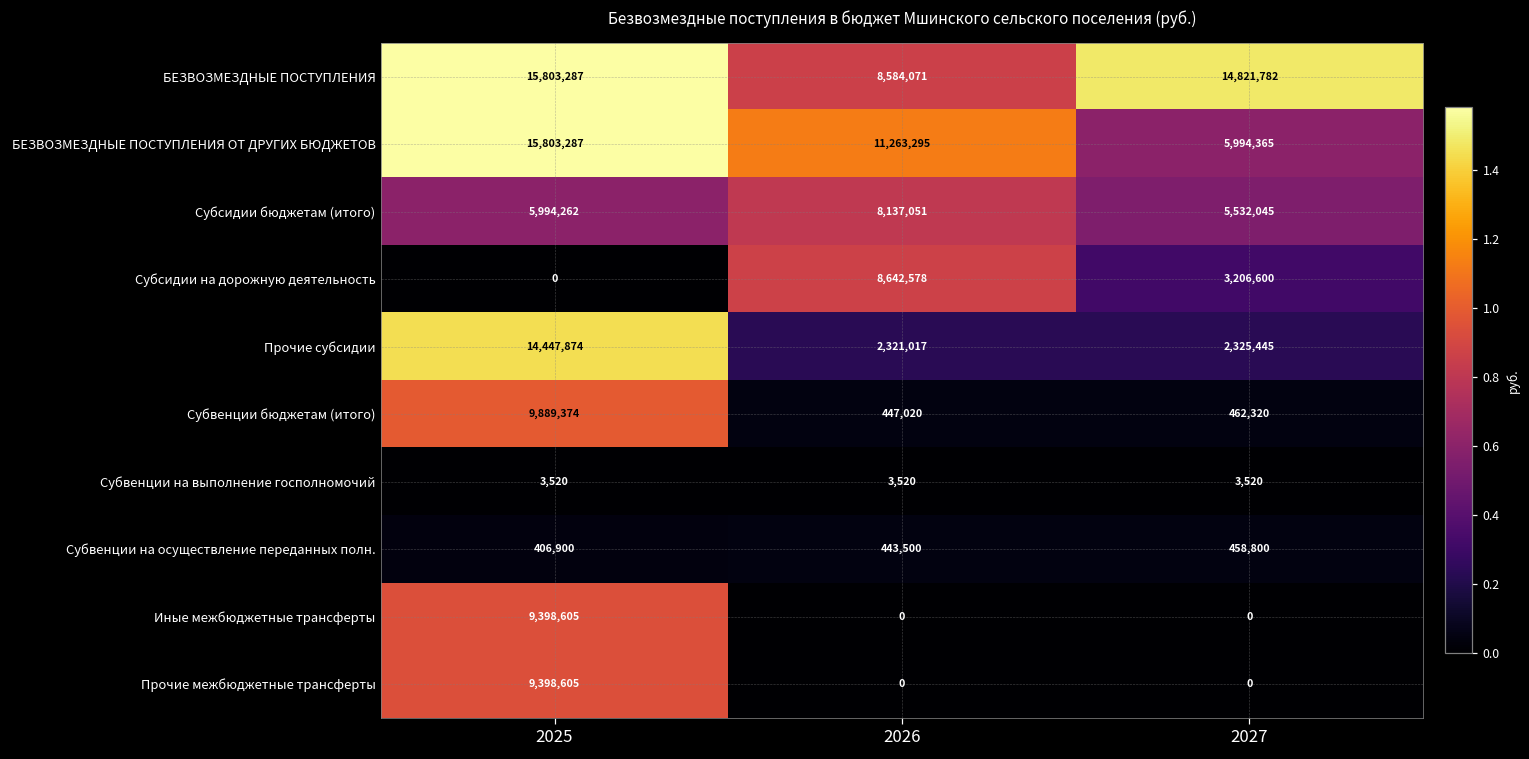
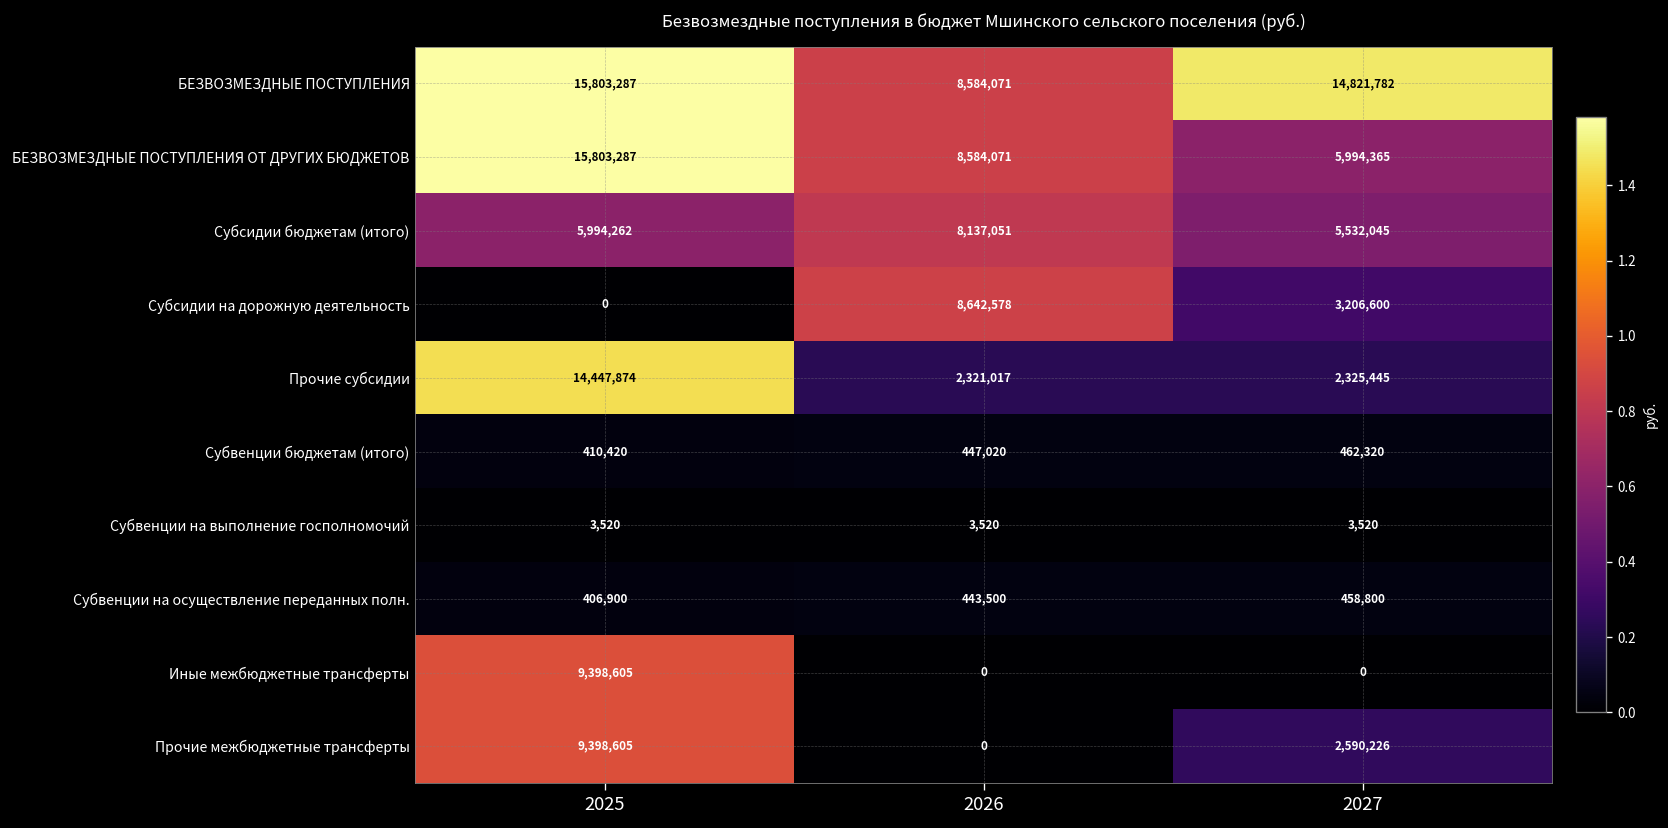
БЕЗВОЗМЕЗДНЫЕ ПОСТУПЛЕНИЯ ОТ ДРУГИХ БЮДЖЕТОВ, 2026: 11,263,295 -> 8,584,071
Субвенции бюджетам (итого), 2025: 9,889,374 -> 410,420
Прочие межбюджетные трансферты, 2027: 0 -> 2,590,226
